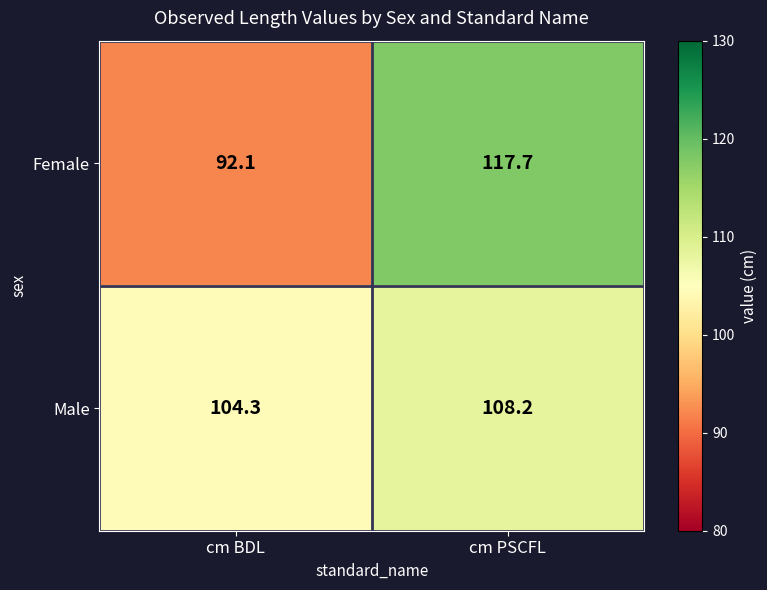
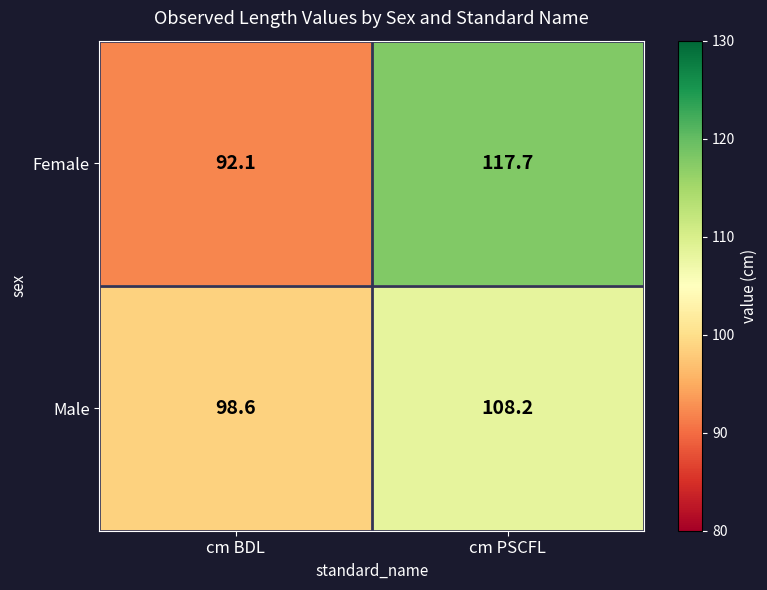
Male, cm BDL: 104.3 -> 98.6
